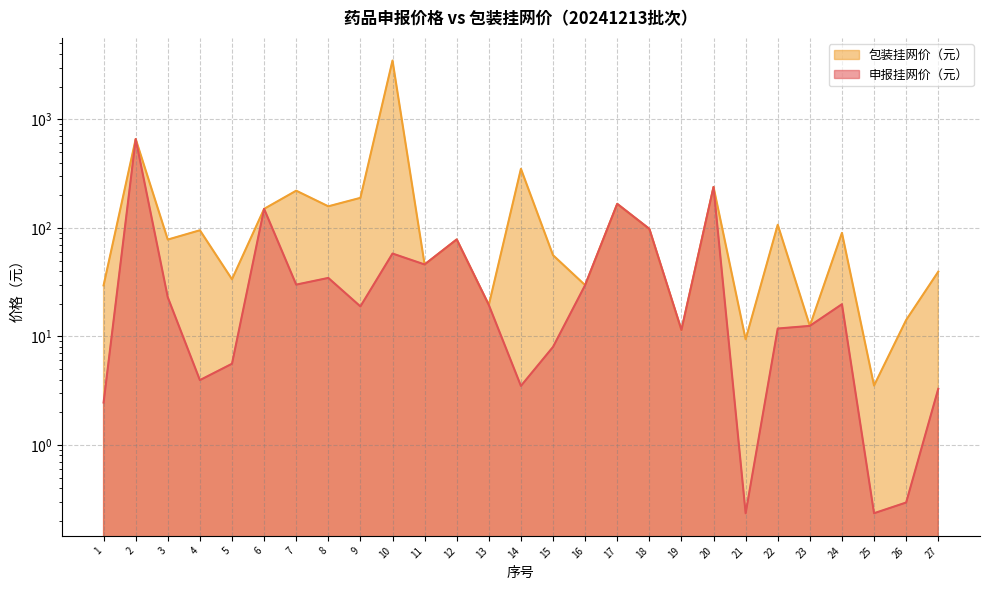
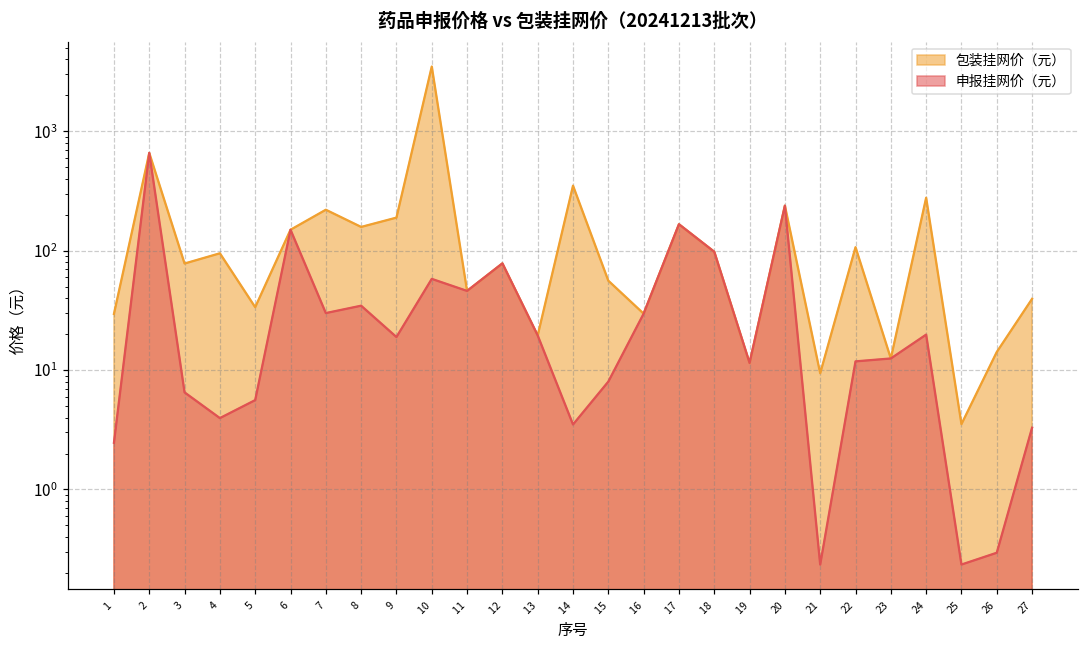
申报挂网价（元）, 3: 23 -> 7
包装挂网价（元）, 24: 90 -> 280
